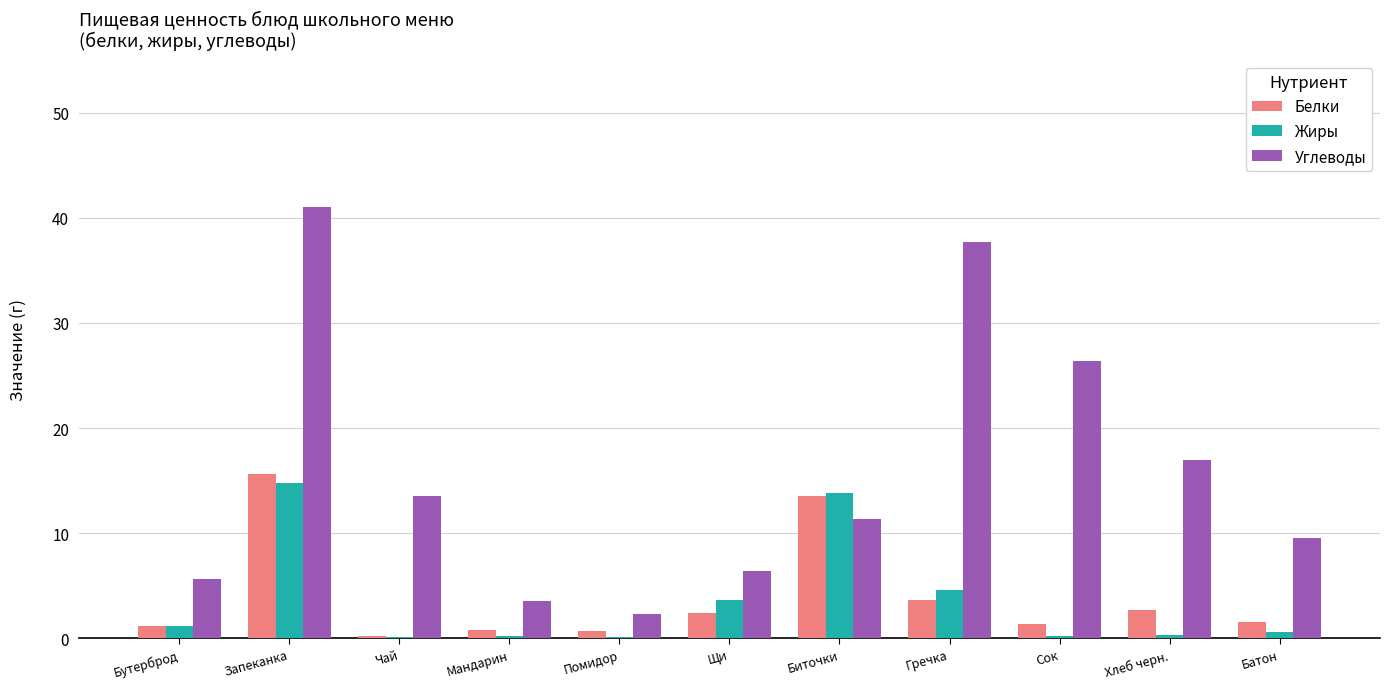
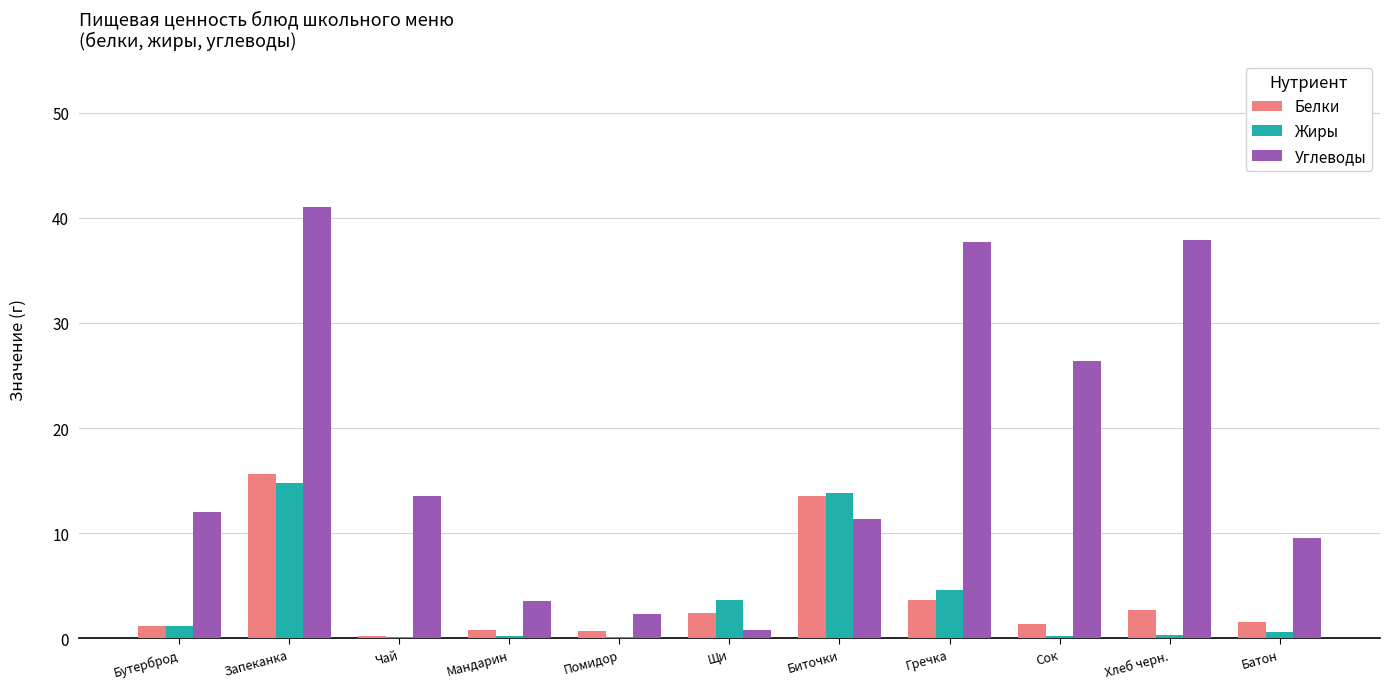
Углеводы, Бутерброд: 5.6 -> 12.0
Углеводы, Щи: 6.4 -> 0.8
Углеводы, Хлеб черн.: 17.0 -> 37.9
